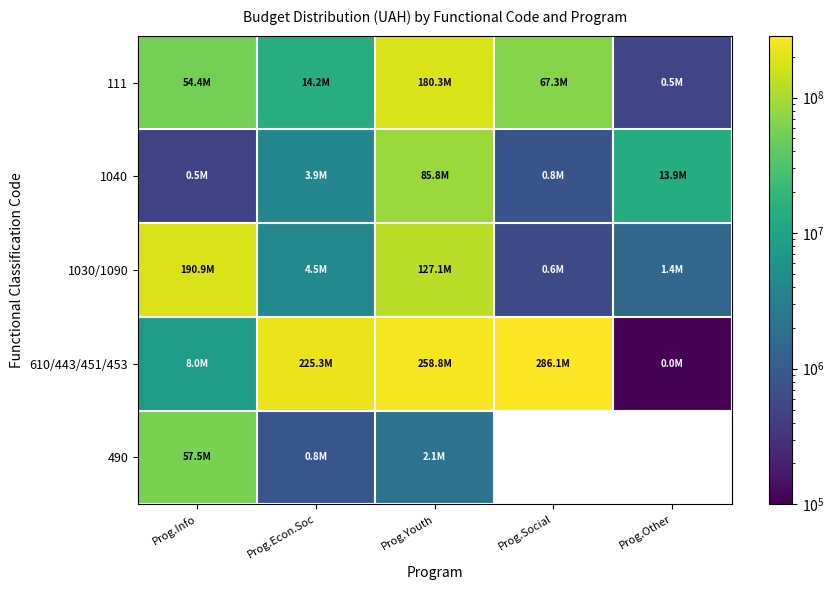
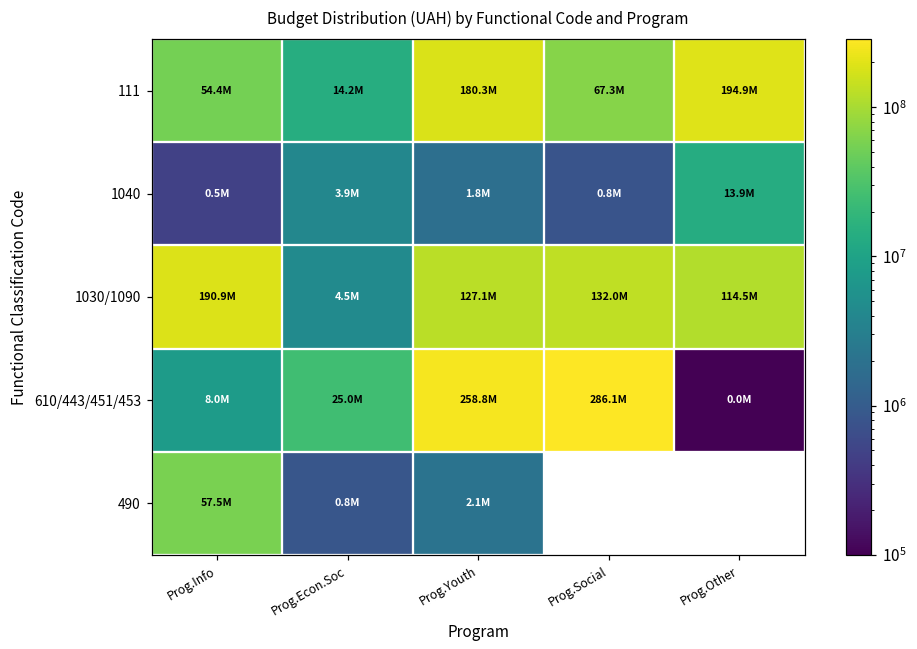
111, Prog.Other: 0.5M -> 194.9M
1040, Prog.Youth: 85.8M -> 1.8M
1030/1090, Prog.Social: 0.6M -> 132.0M
1030/1090, Prog.Other: 1.4M -> 114.5M
610/443/451/453, Prog.Econ.Soc: 225.3M -> 25.0M
